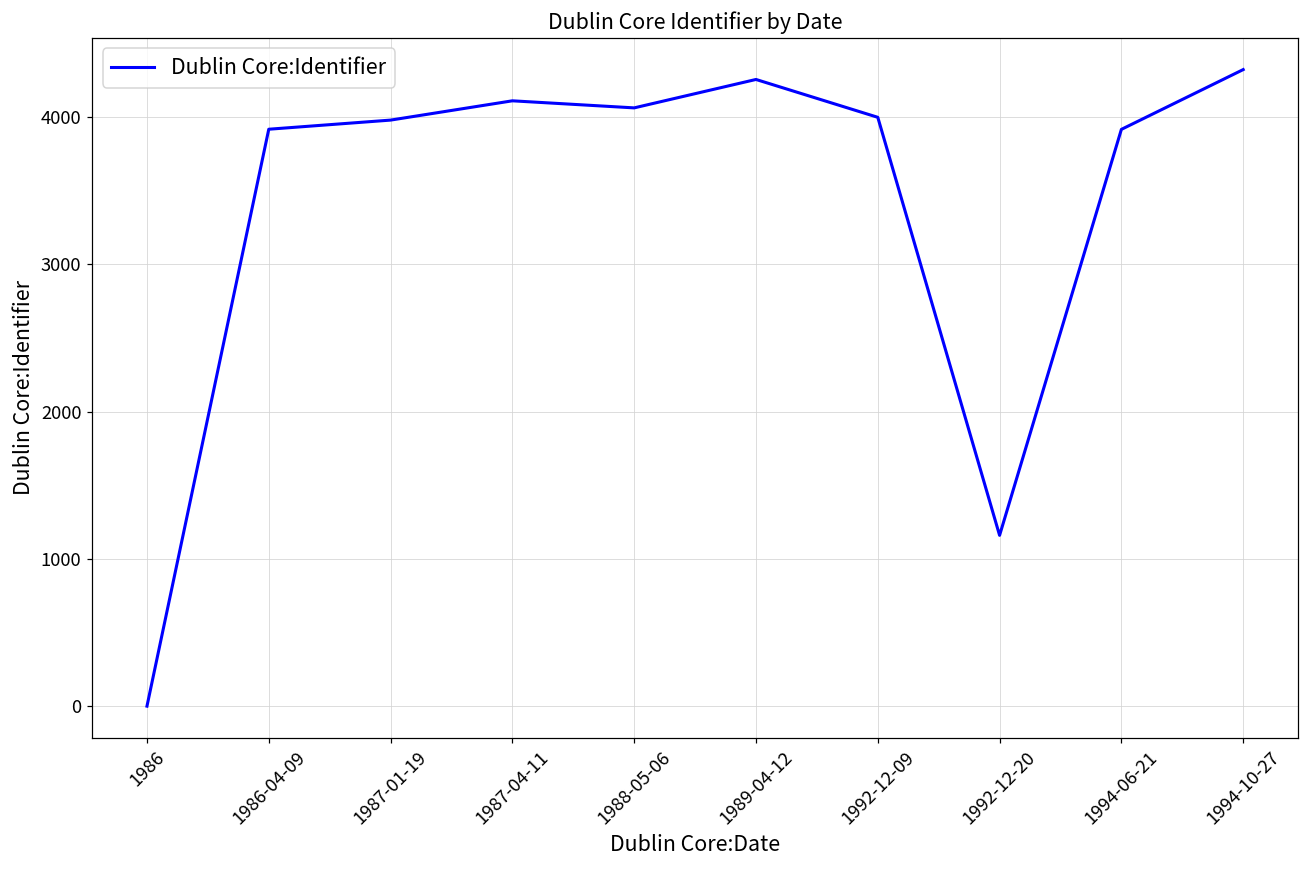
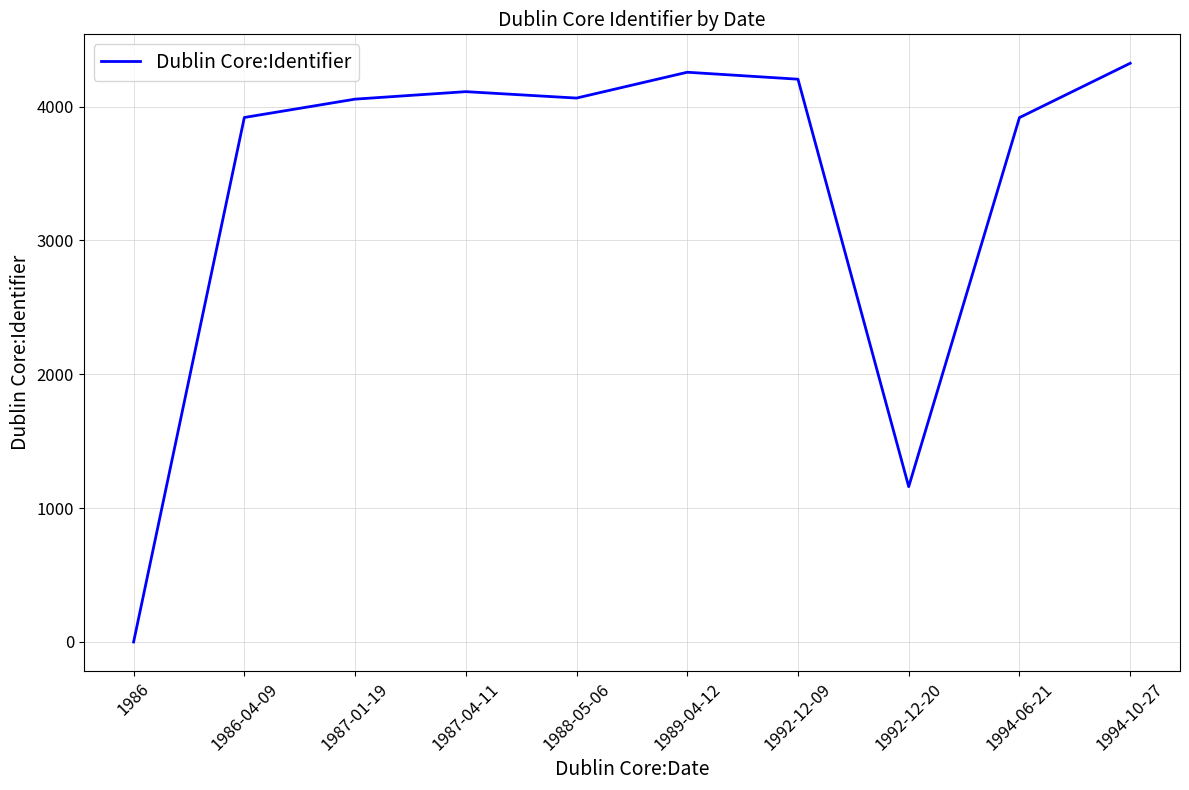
1987-01-19: 3980 -> 4060
1992-12-09: 4000 -> 4200
